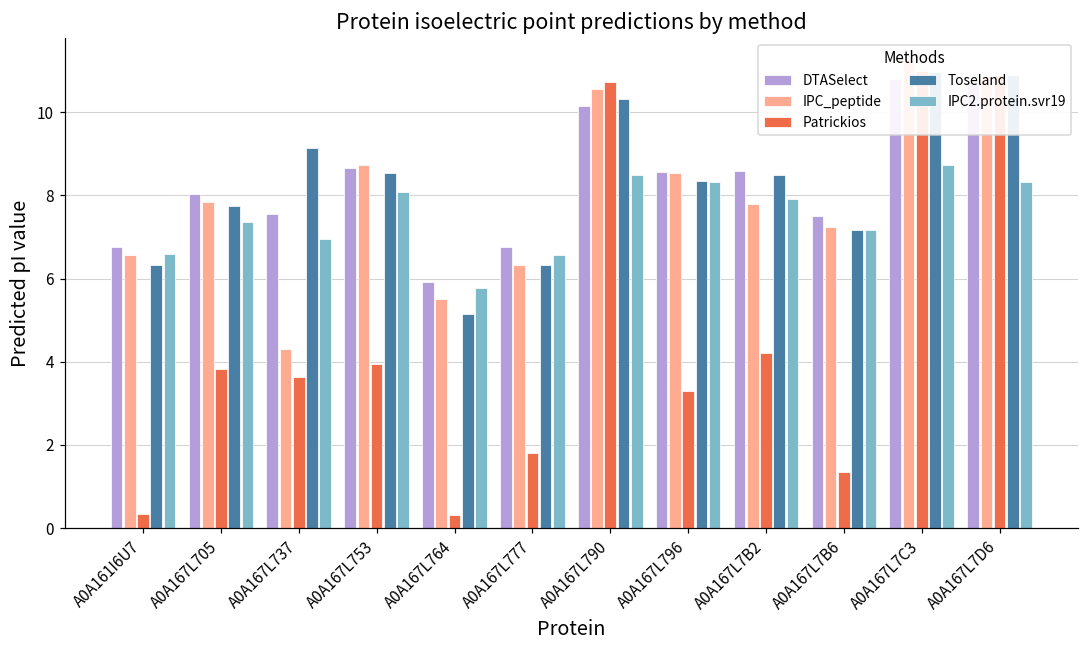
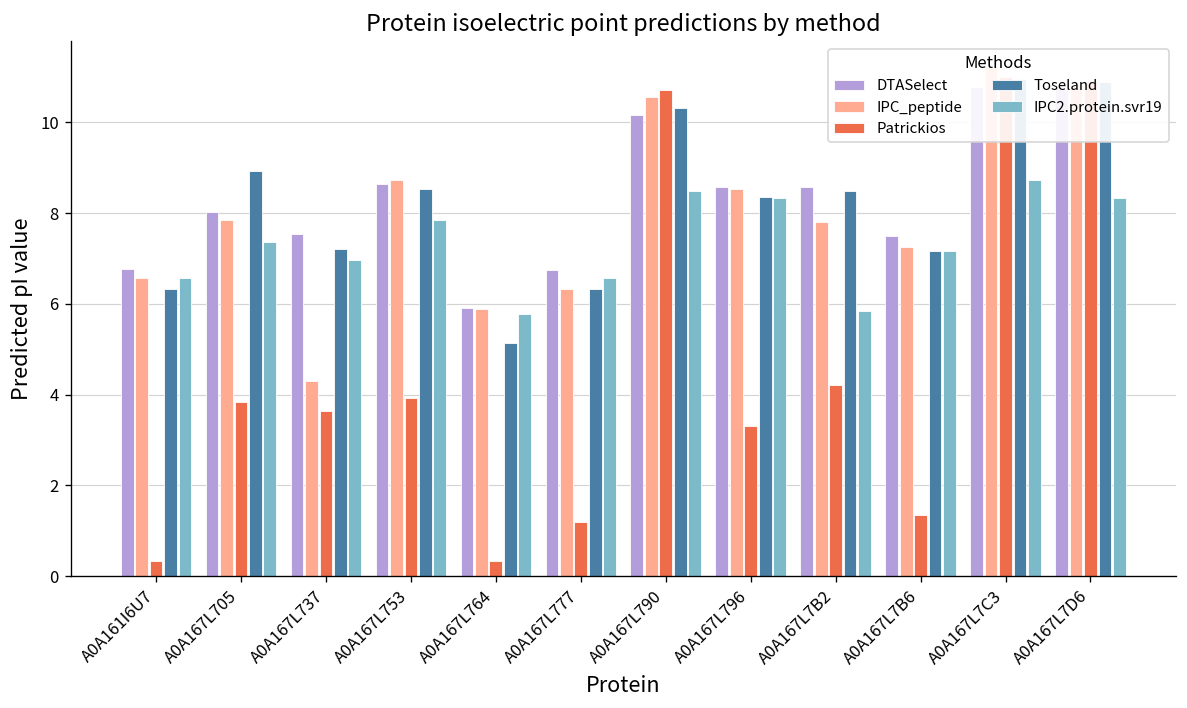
Toseland, A0A167L705: 7.7 -> 8.9
Toseland, A0A167L737: 9.1 -> 7.2
IPC2.protein.svr19, A0A167L753: 8.1 -> 7.9
IPC_peptide, A0A167L764: 5.5 -> 5.9
Patrickios, A0A167L777: 1.8 -> 1.2
IPC2.protein.svr19, A0A167L7B2: 7.9 -> 5.8
